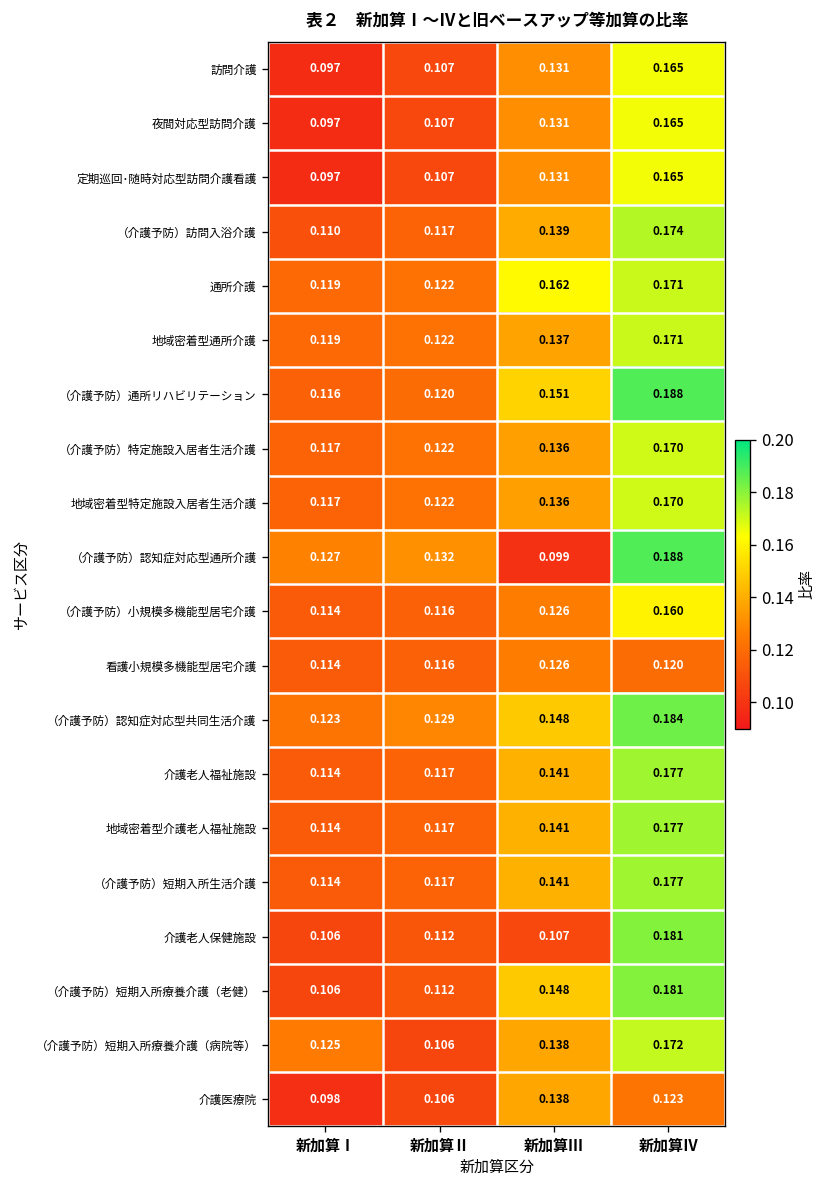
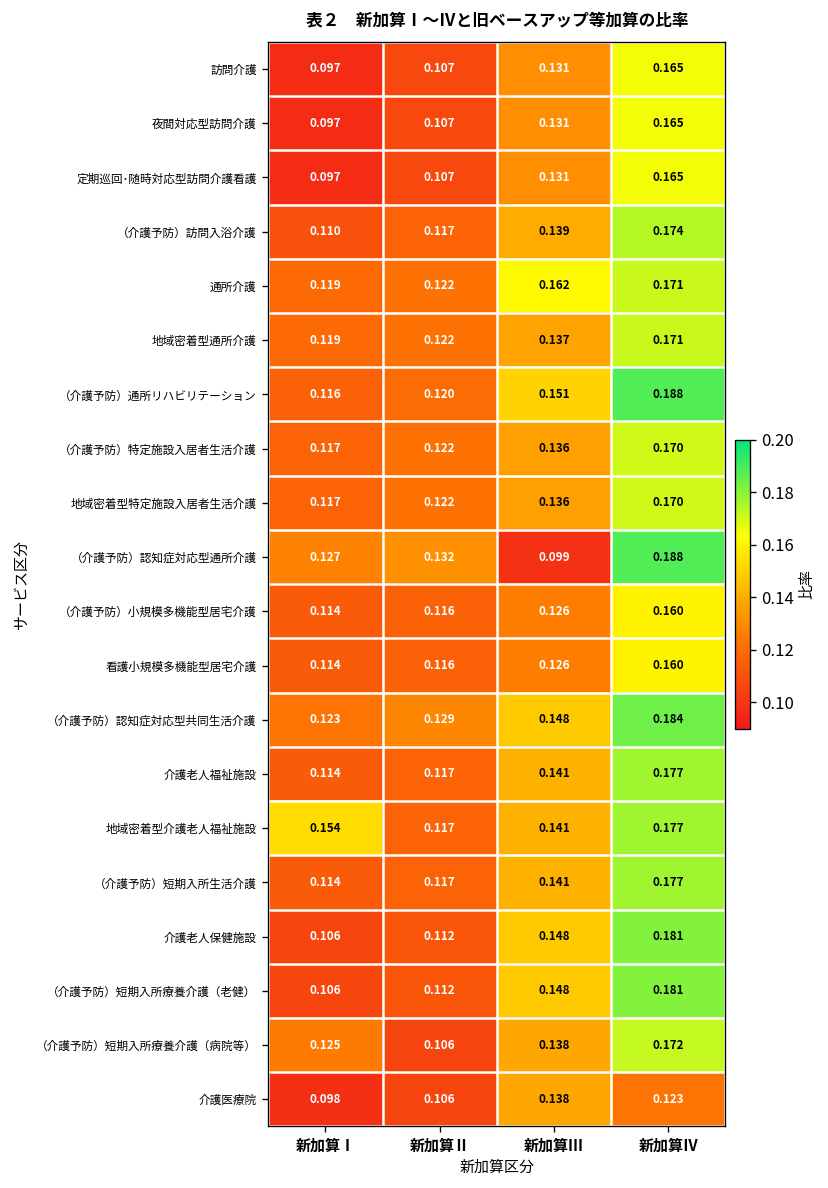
看護小規模多機能型居宅介護, 新加算Ⅳ: 0.120 -> 0.160
地域密着型介護老人福祉施設, 新加算Ⅰ: 0.114 -> 0.154
介護老人保健施設, 新加算Ⅲ: 0.107 -> 0.148
